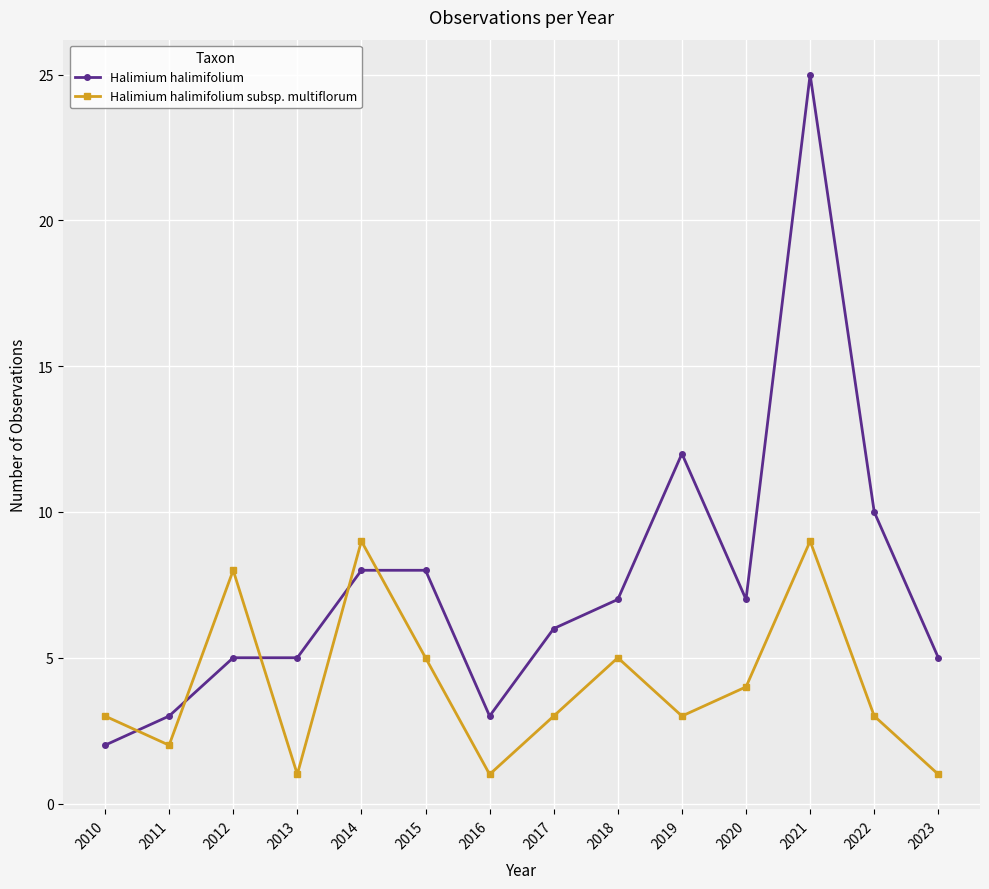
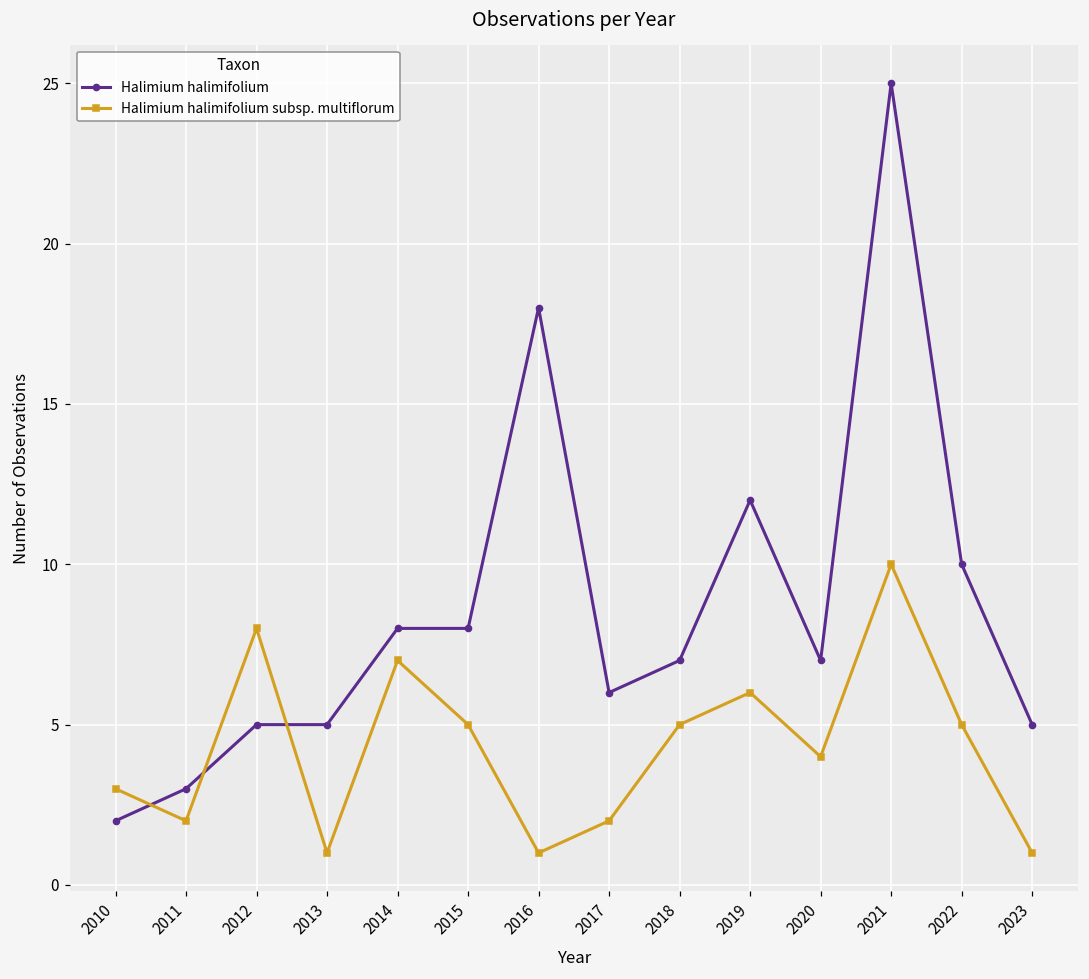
Halimium halimifolium subsp. multiflorum, 2014: 9 -> 7
Halimium halimifolium, 2016: 3 -> 18
Halimium halimifolium subsp. multiflorum, 2017: 3 -> 2
Halimium halimifolium subsp. multiflorum, 2019: 3 -> 6
Halimium halimifolium subsp. multiflorum, 2021: 9 -> 10
Halimium halimifolium subsp. multiflorum, 2022: 3 -> 5
